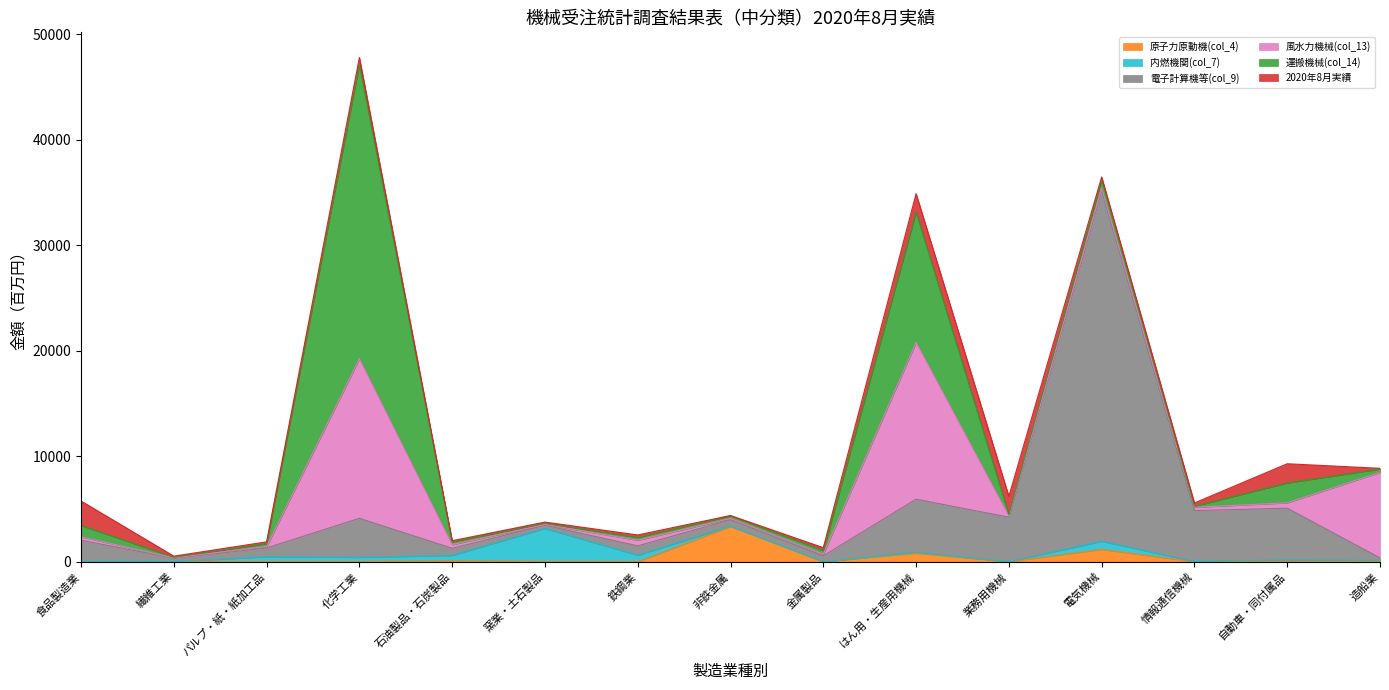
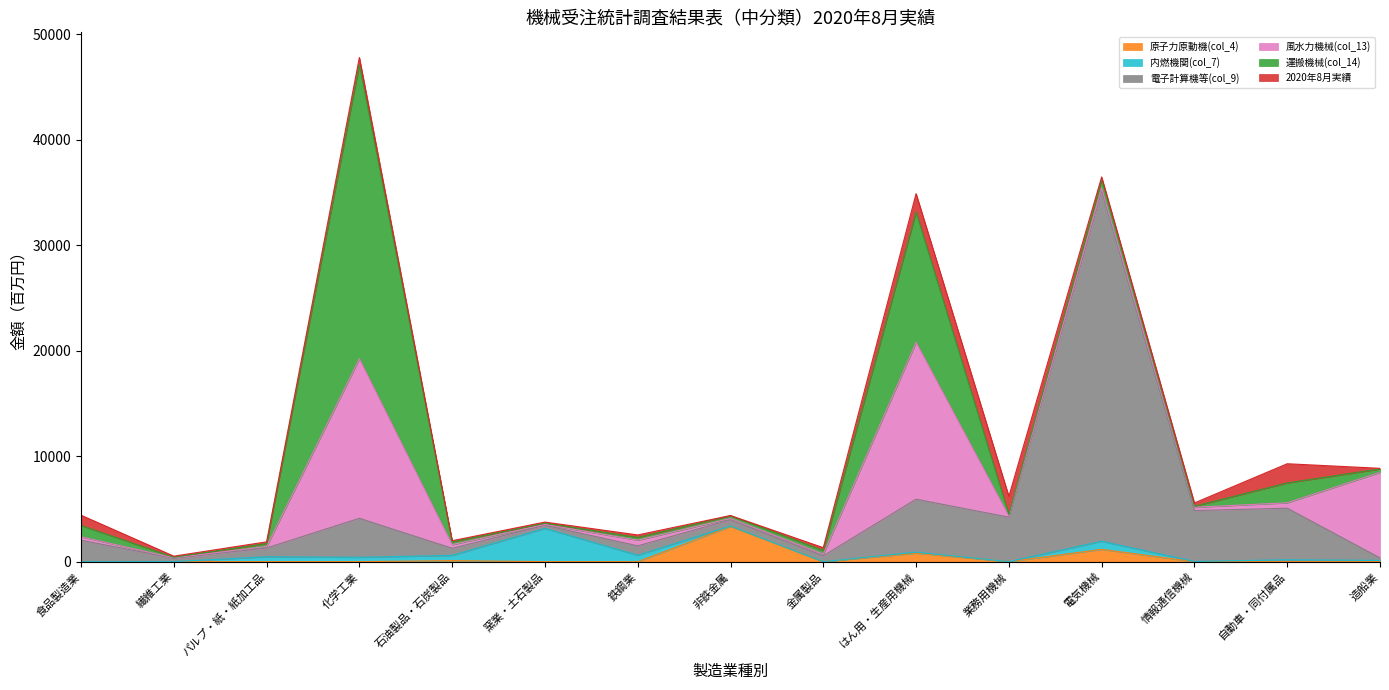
2020年8月実績, 食品製造業: 2300 -> 1000
